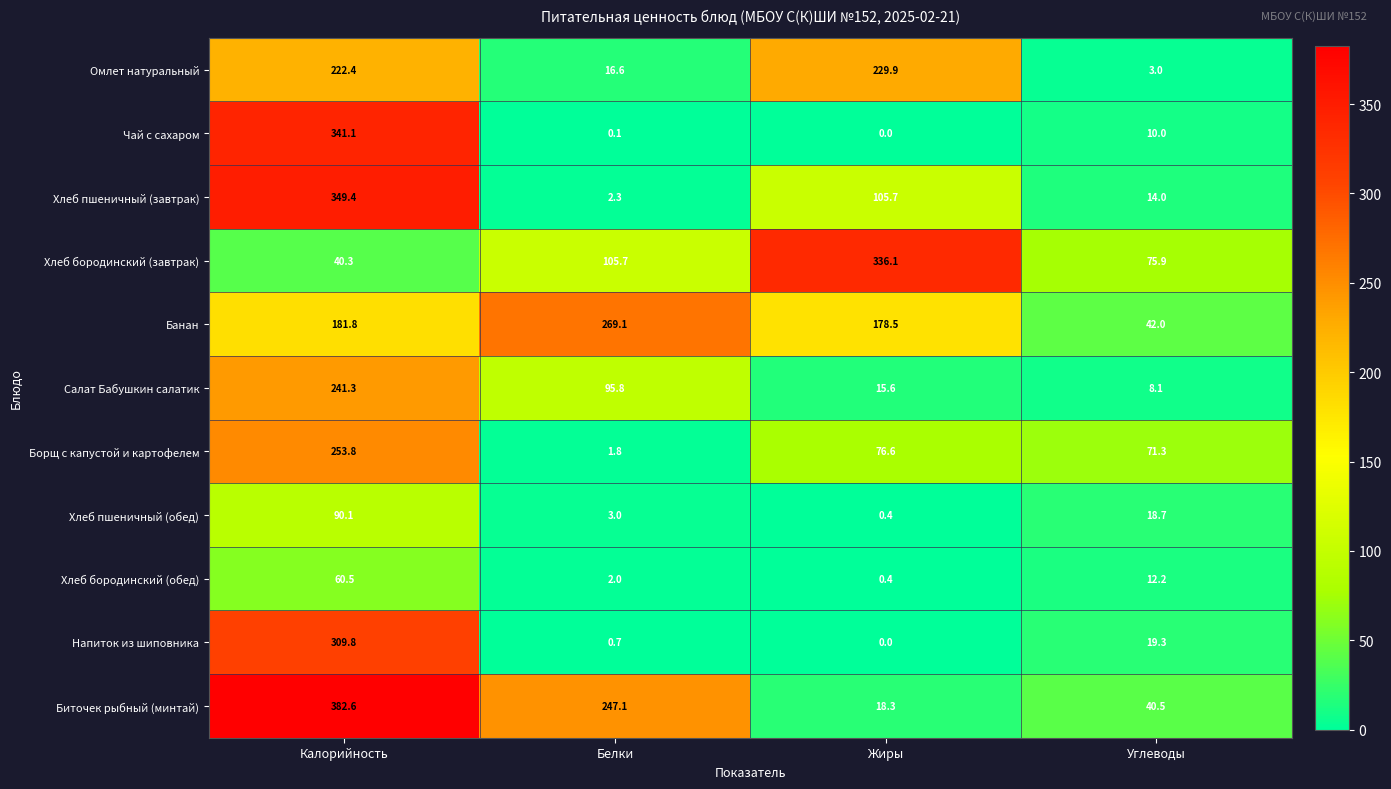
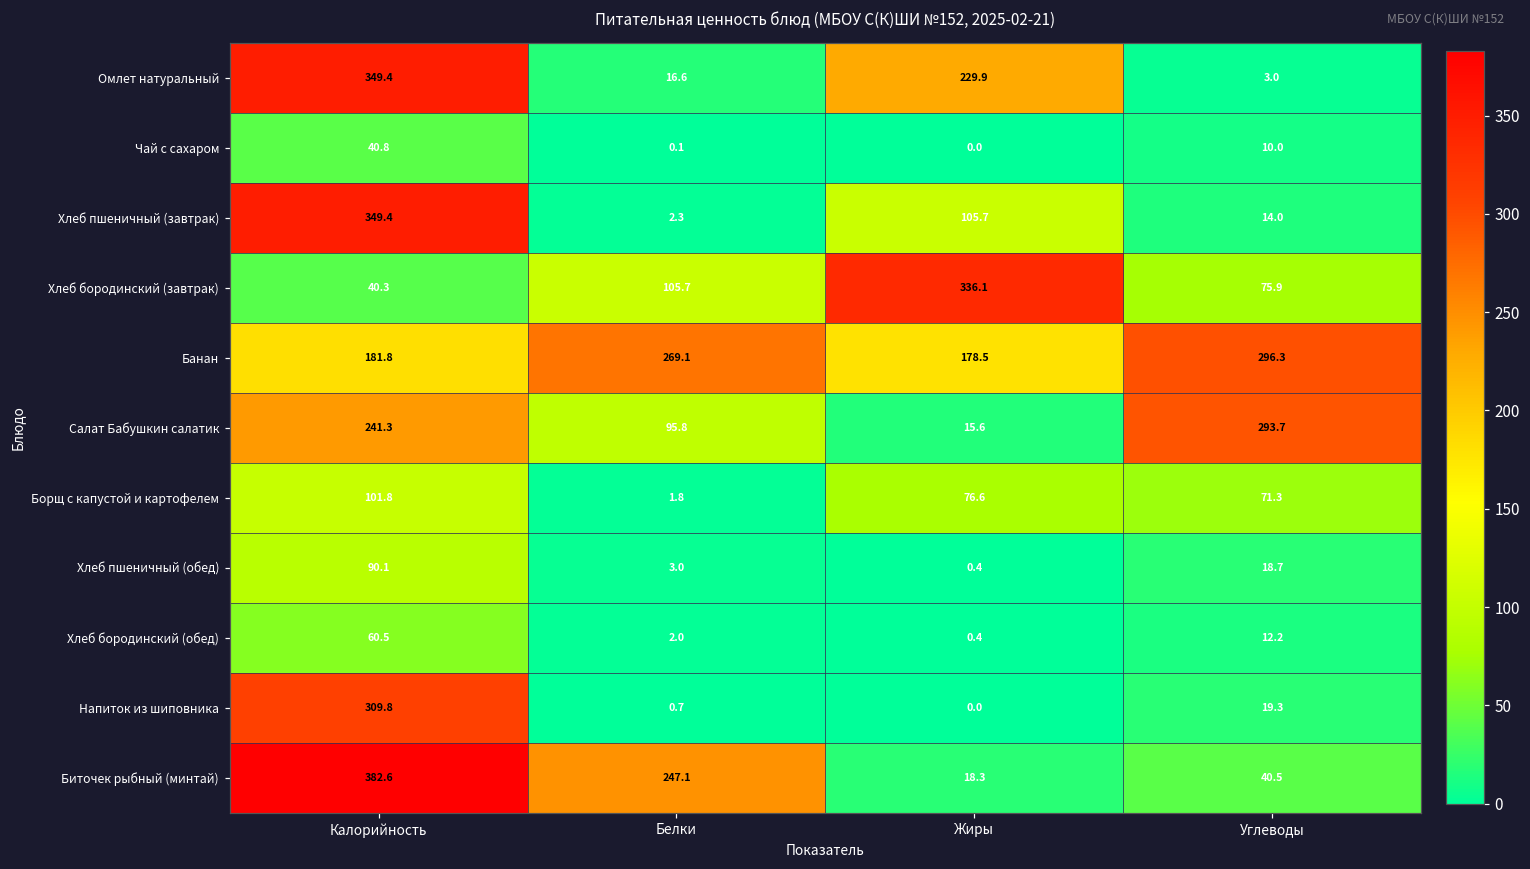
Омлет натуральный, Калорийность: 222.4 -> 349.4
Чай с сахаром, Калорийность: 341.1 -> 40.8
Банан, Углеводы: 42.0 -> 296.3
Салат Бабушкин салатик, Углеводы: 8.1 -> 293.7
Борщ с капустой и картофелем, Калорийность: 253.8 -> 101.8
